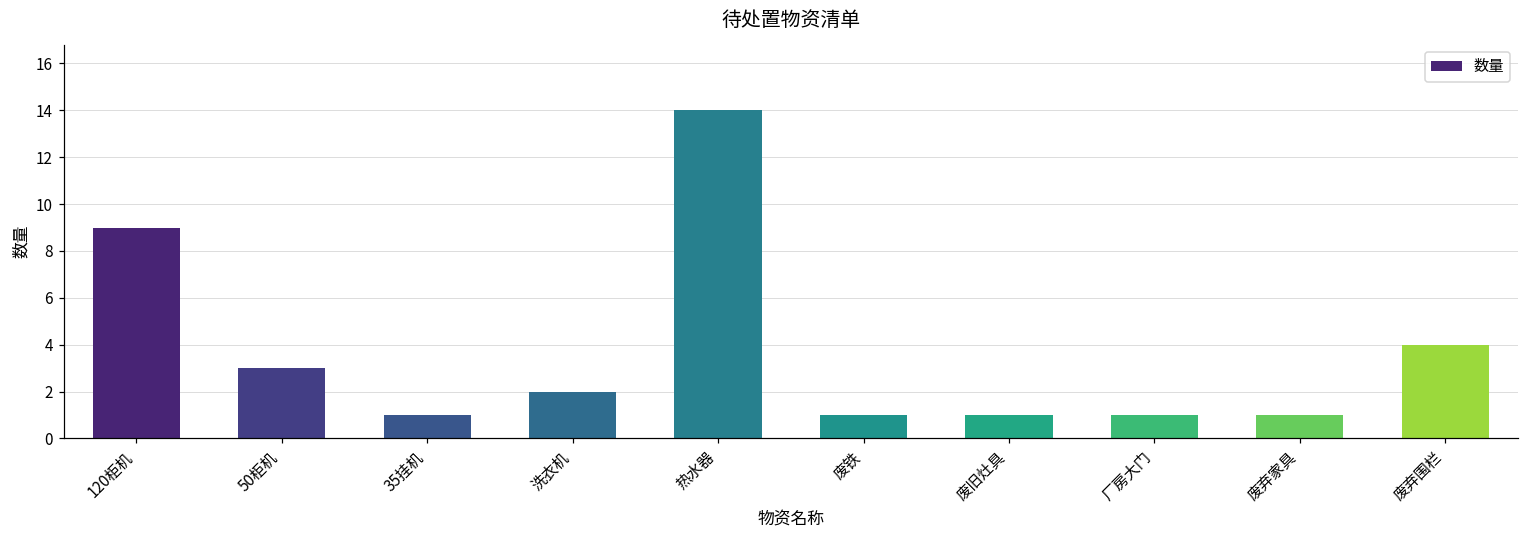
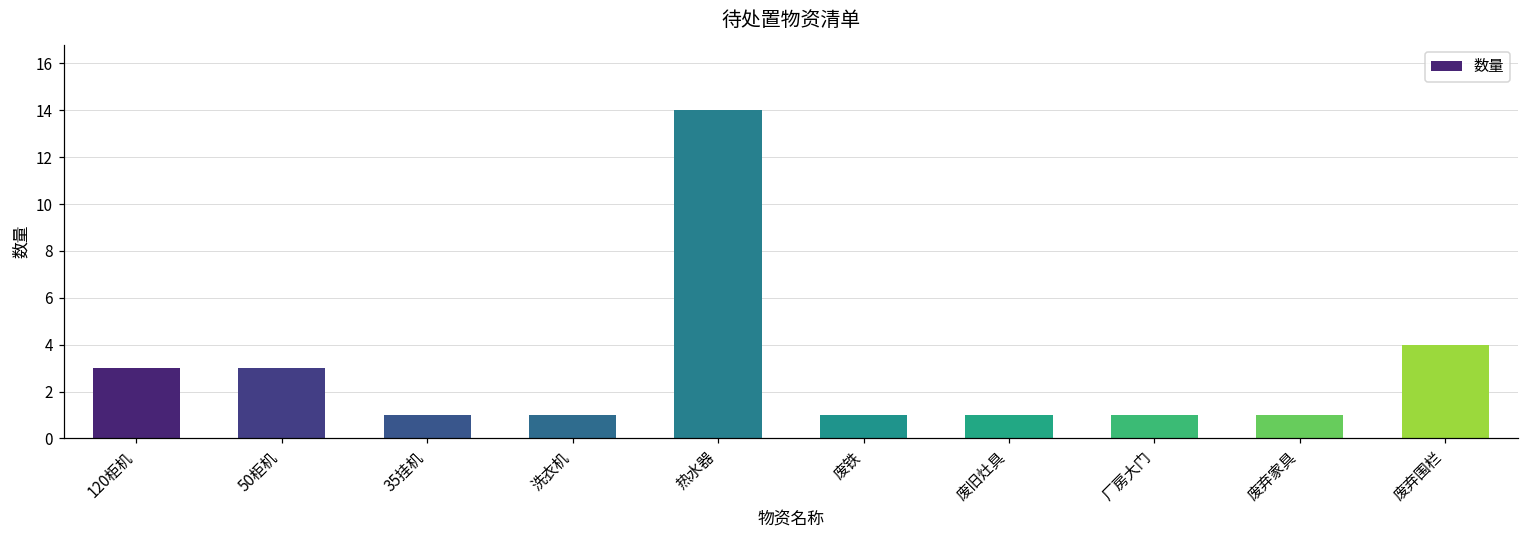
120柜机: 9 -> 3
洗衣机: 2 -> 1
